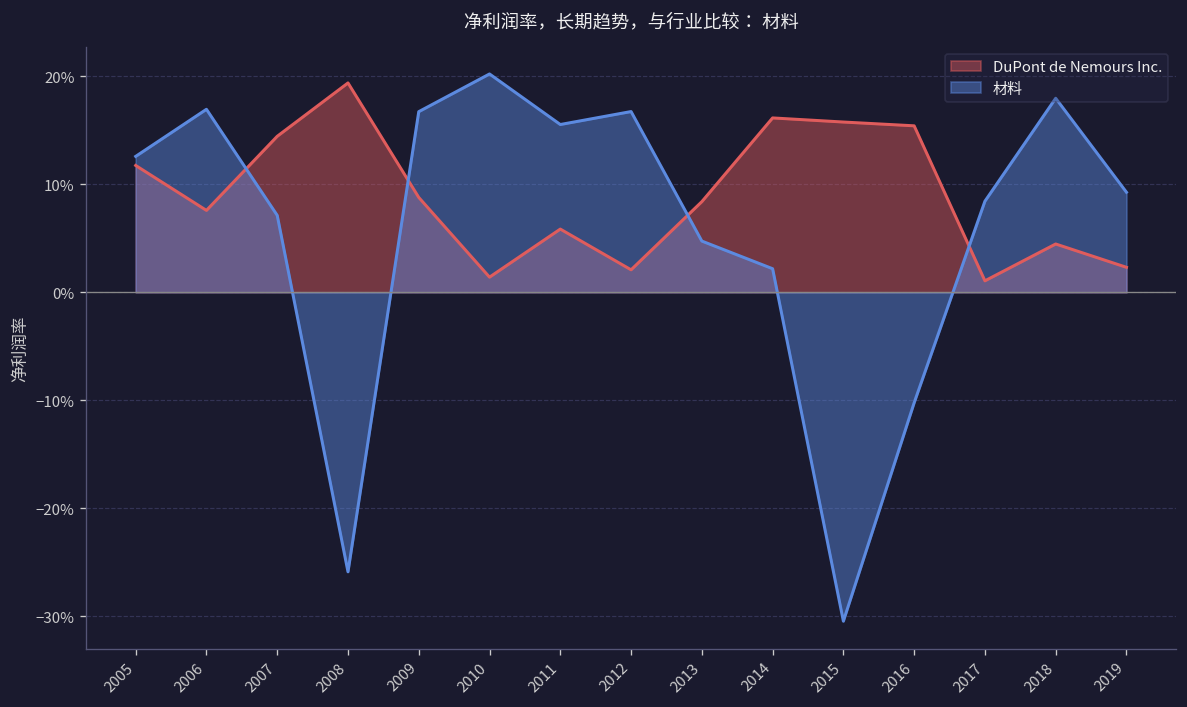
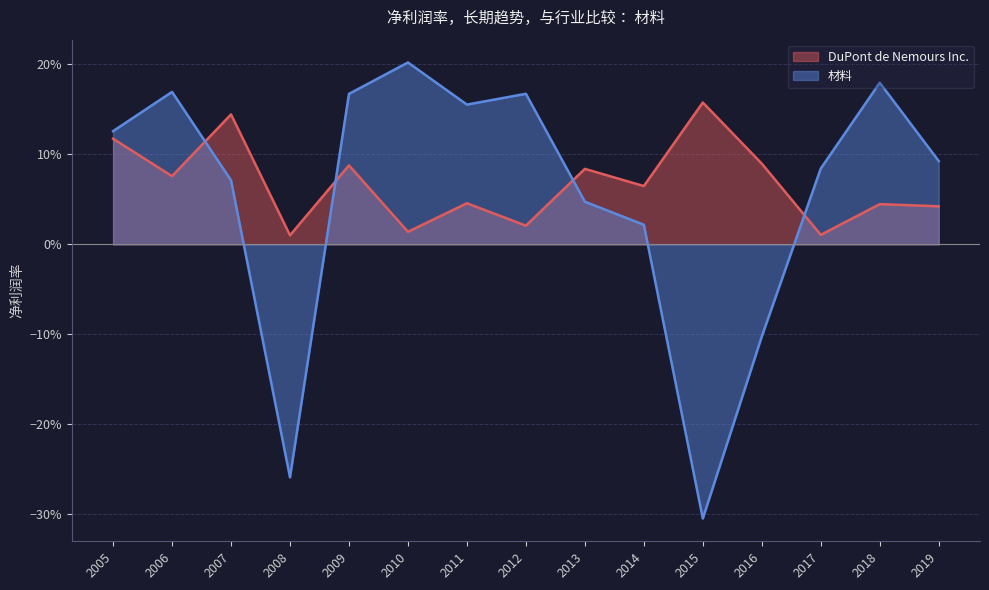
DuPont de Nemours Inc., 2008: 19% -> 1%
DuPont de Nemours Inc., 2011: 6% -> 5%
DuPont de Nemours Inc., 2014: 16% -> 6%
DuPont de Nemours Inc., 2016: 15% -> 9%
DuPont de Nemours Inc., 2019: 2% -> 4%
